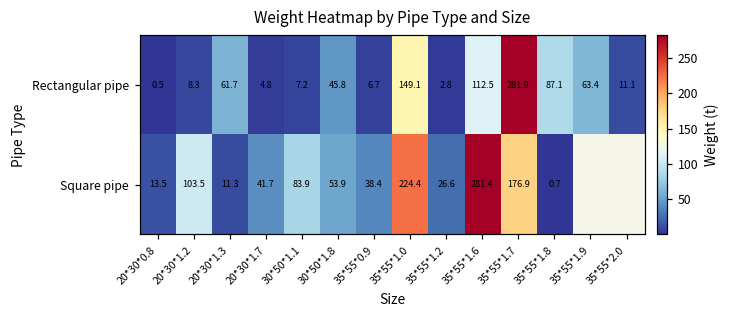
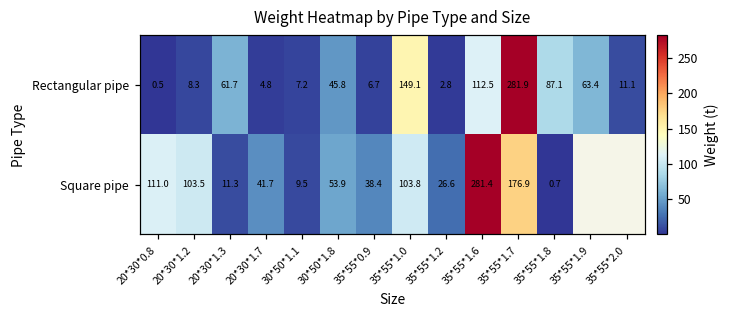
Square pipe, 20*30*0.8: 13.5 -> 111.0
Square pipe, 30*50*1.1: 83.9 -> 9.5
Square pipe, 35*55*1.0: 224.4 -> 103.8
